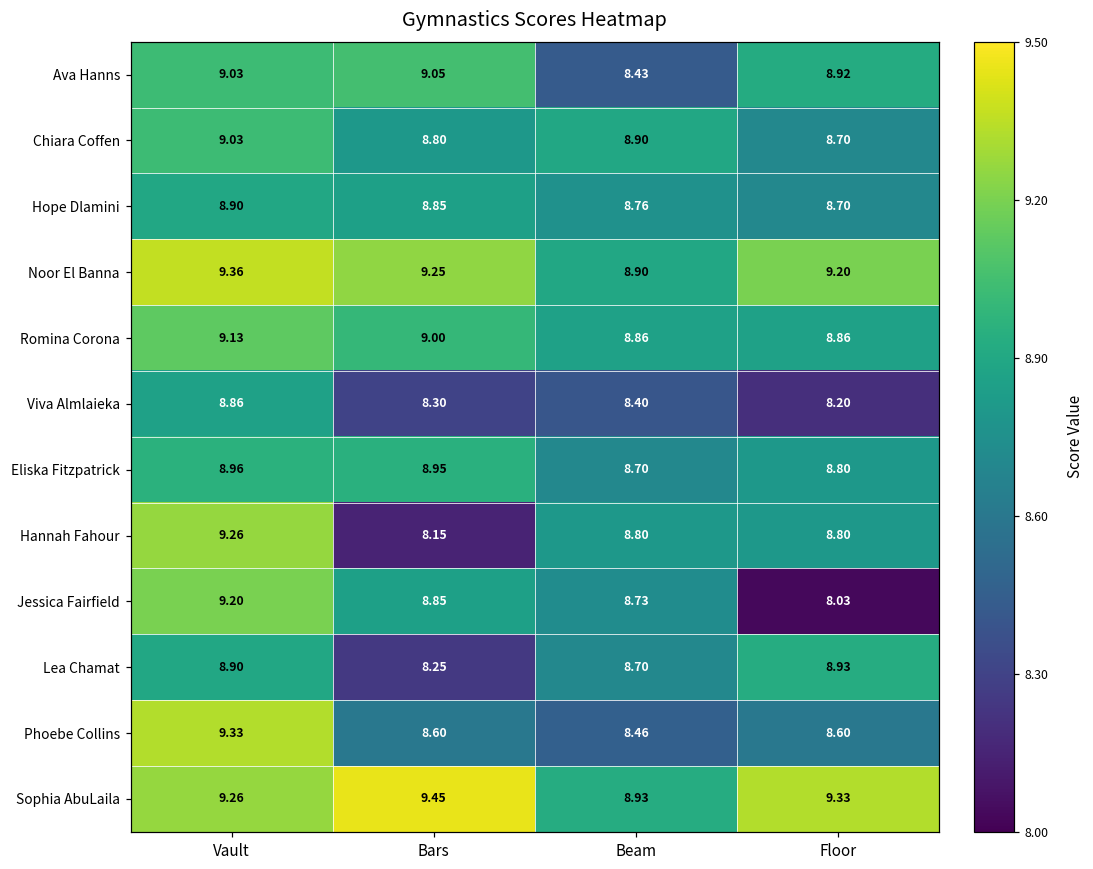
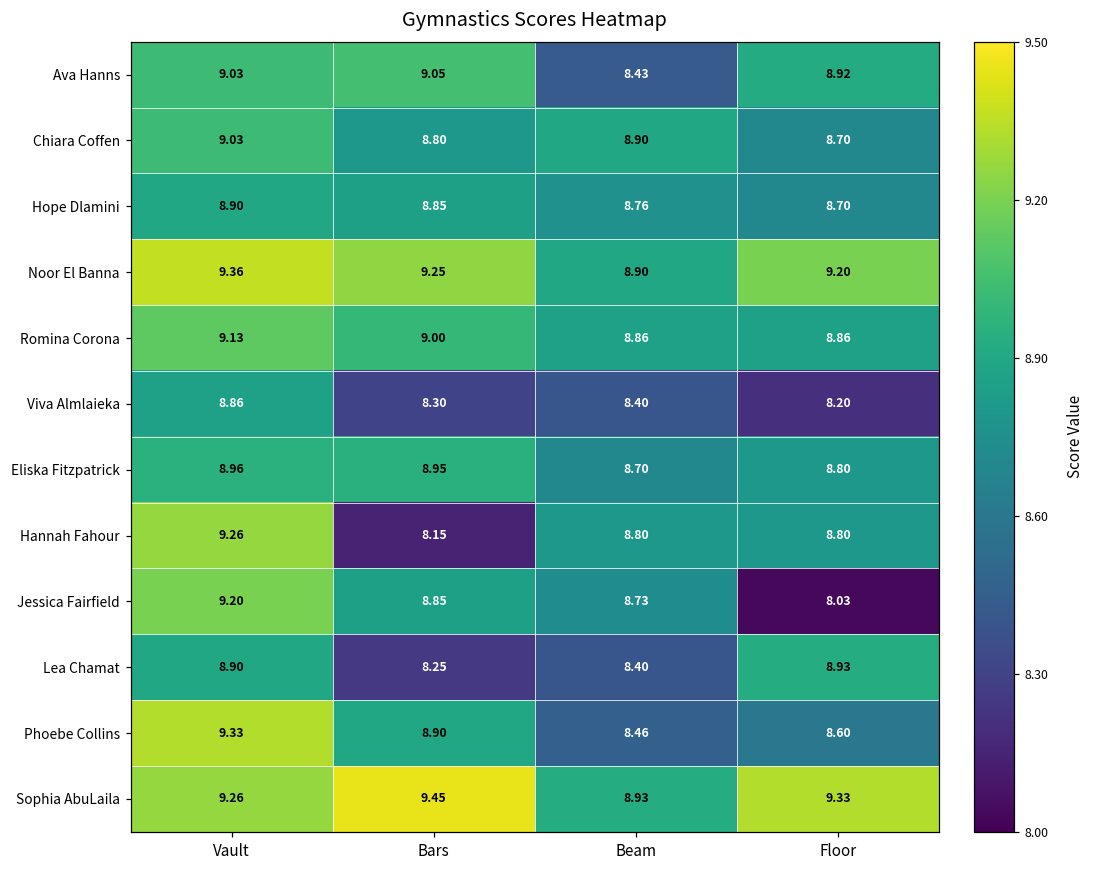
Lea Chamat, Beam: 8.70 -> 8.40
Phoebe Collins, Bars: 8.60 -> 8.90
